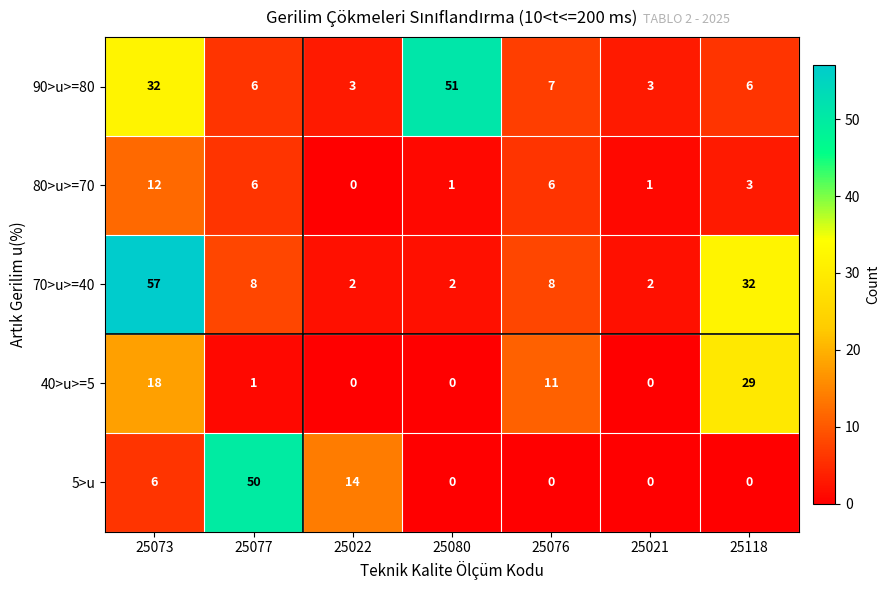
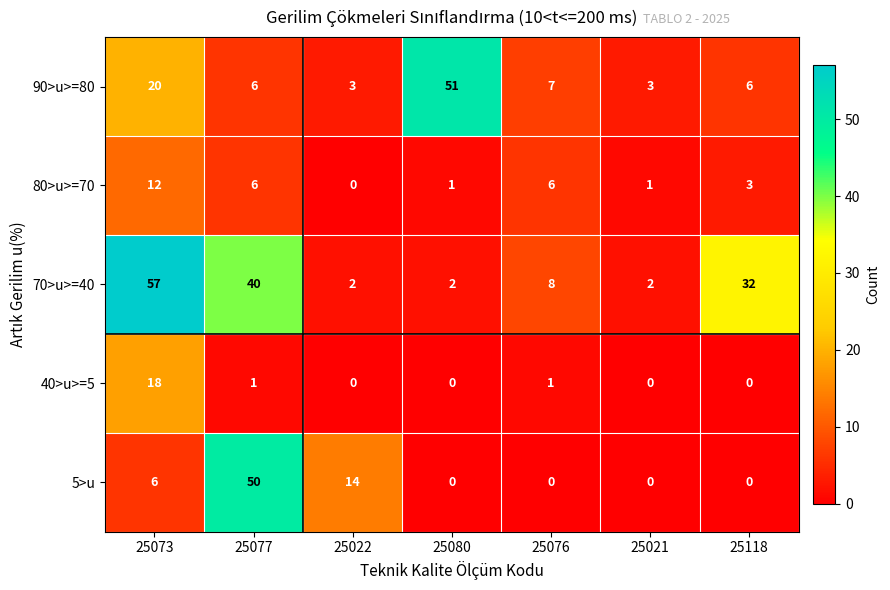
90>u>=80, 25073: 32 -> 20
70>u>=40, 25077: 8 -> 40
40>u>=5, 25076: 11 -> 1
40>u>=5, 25118: 29 -> 0
